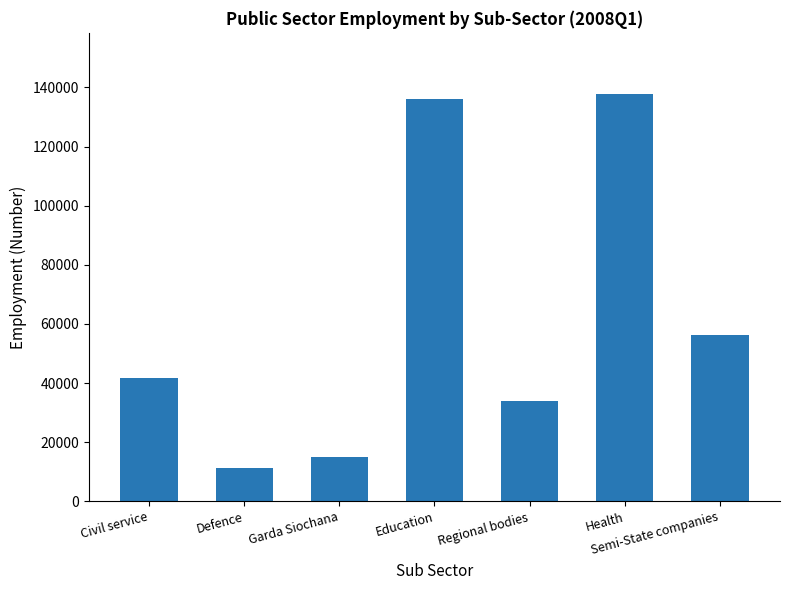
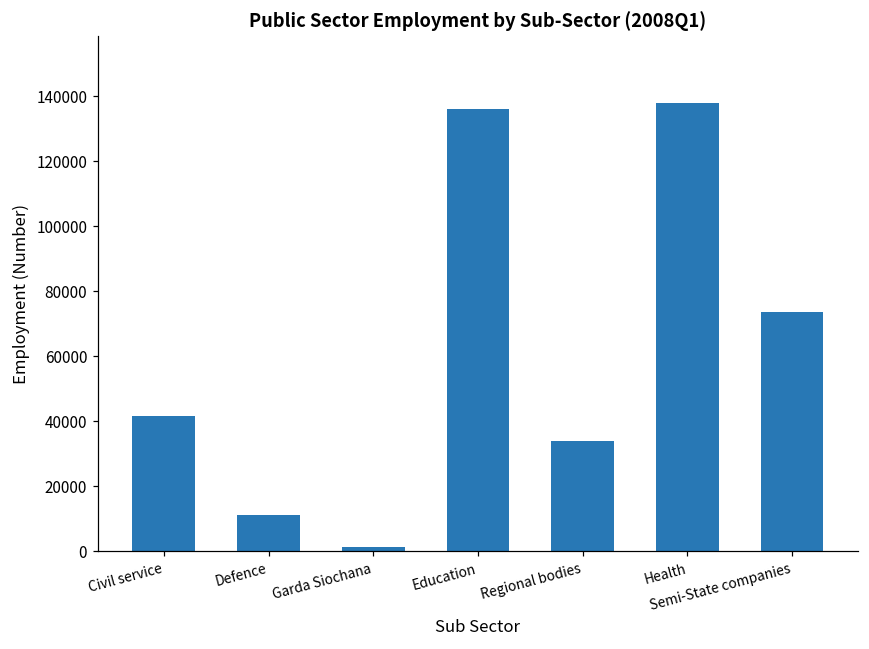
Garda Siochana: 15000 -> 1000
Semi-State companies: 56000 -> 74000
